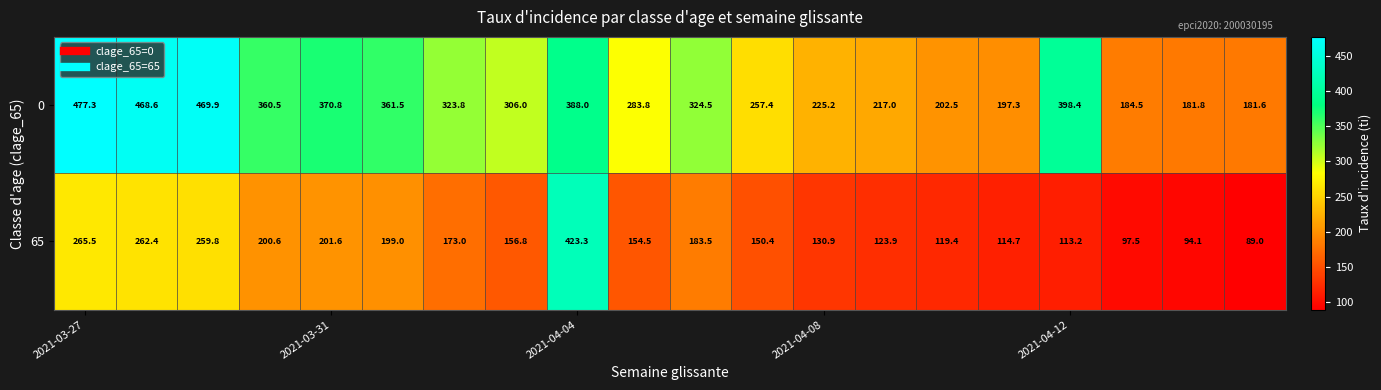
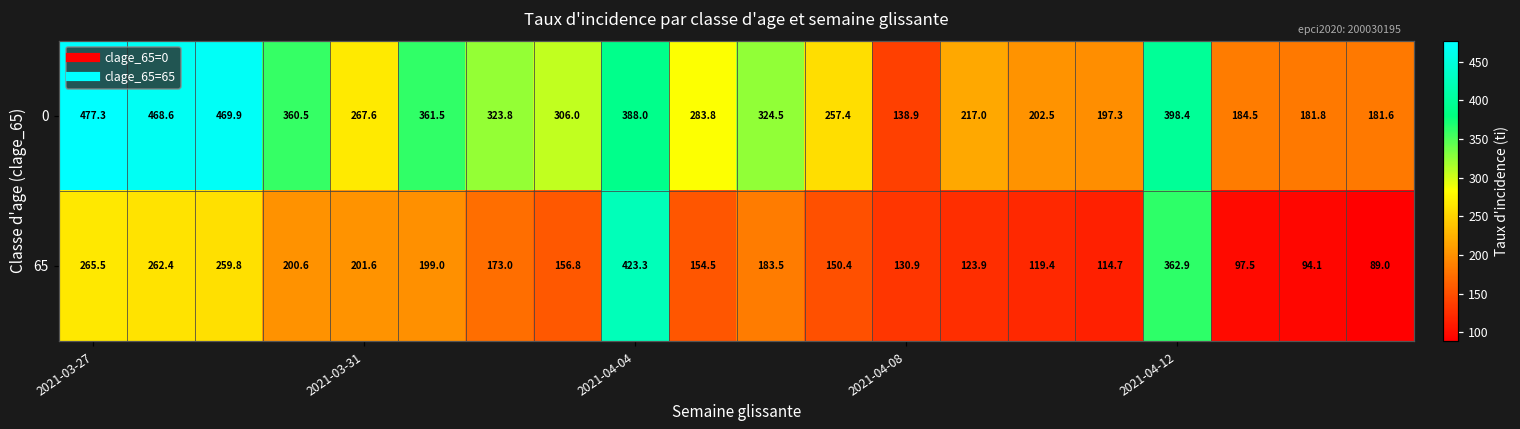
0, 2021-03-31: 370.8 -> 267.6
0, 2021-04-08: 225.2 -> 138.9
65, 2021-04-12: 113.2 -> 362.9
